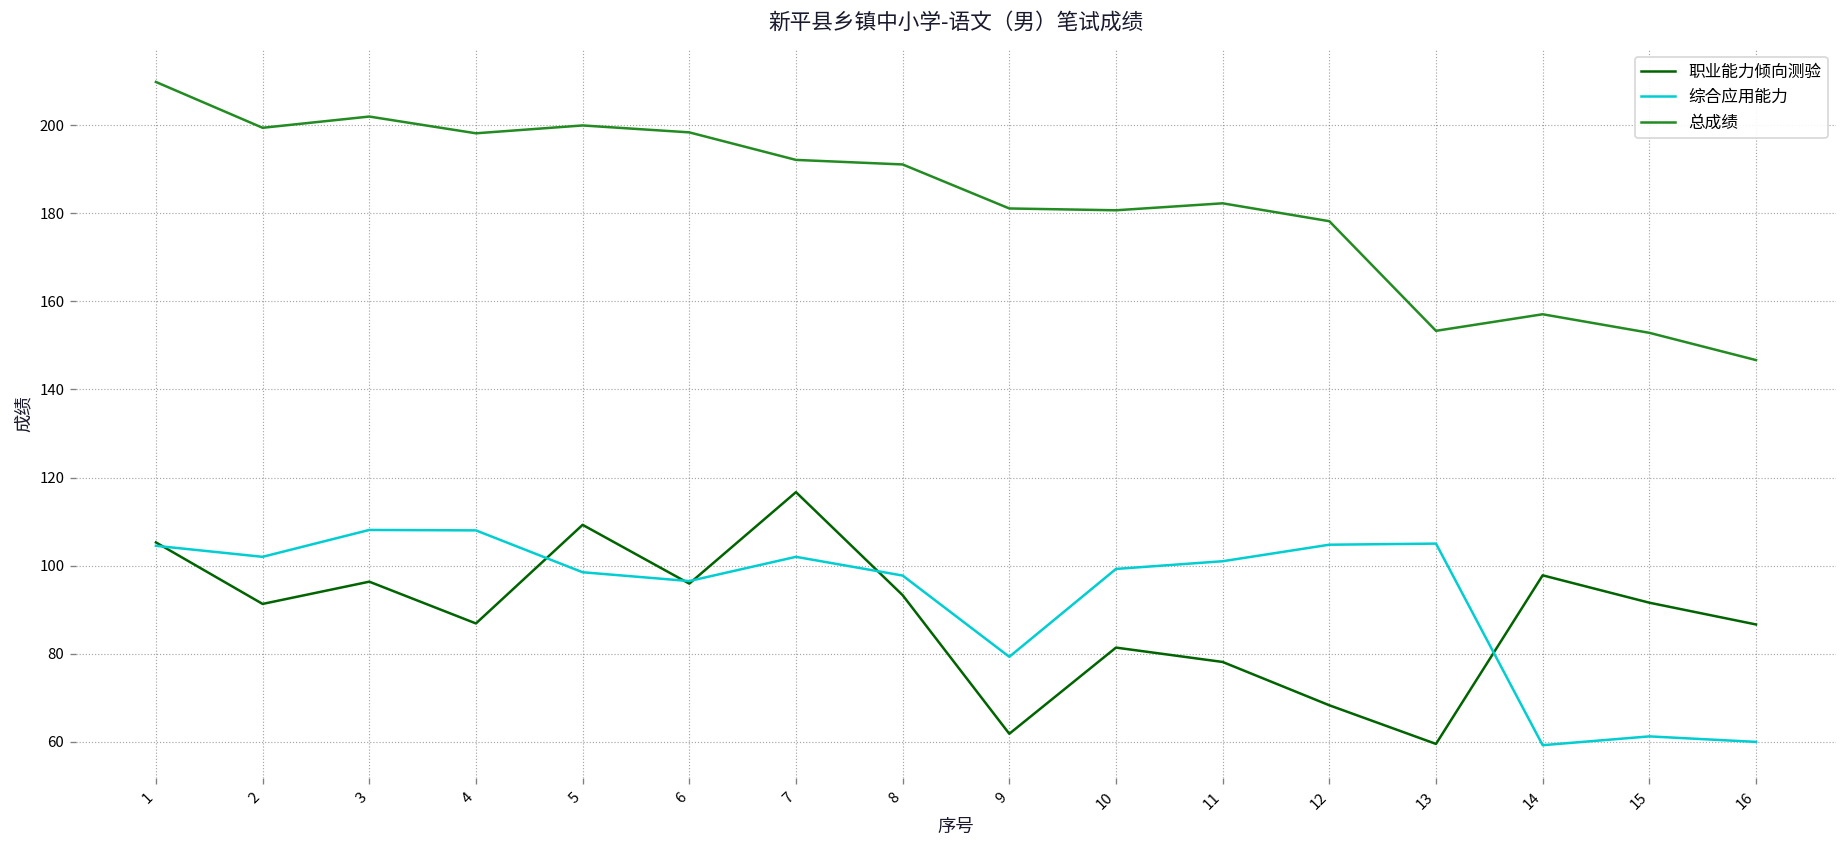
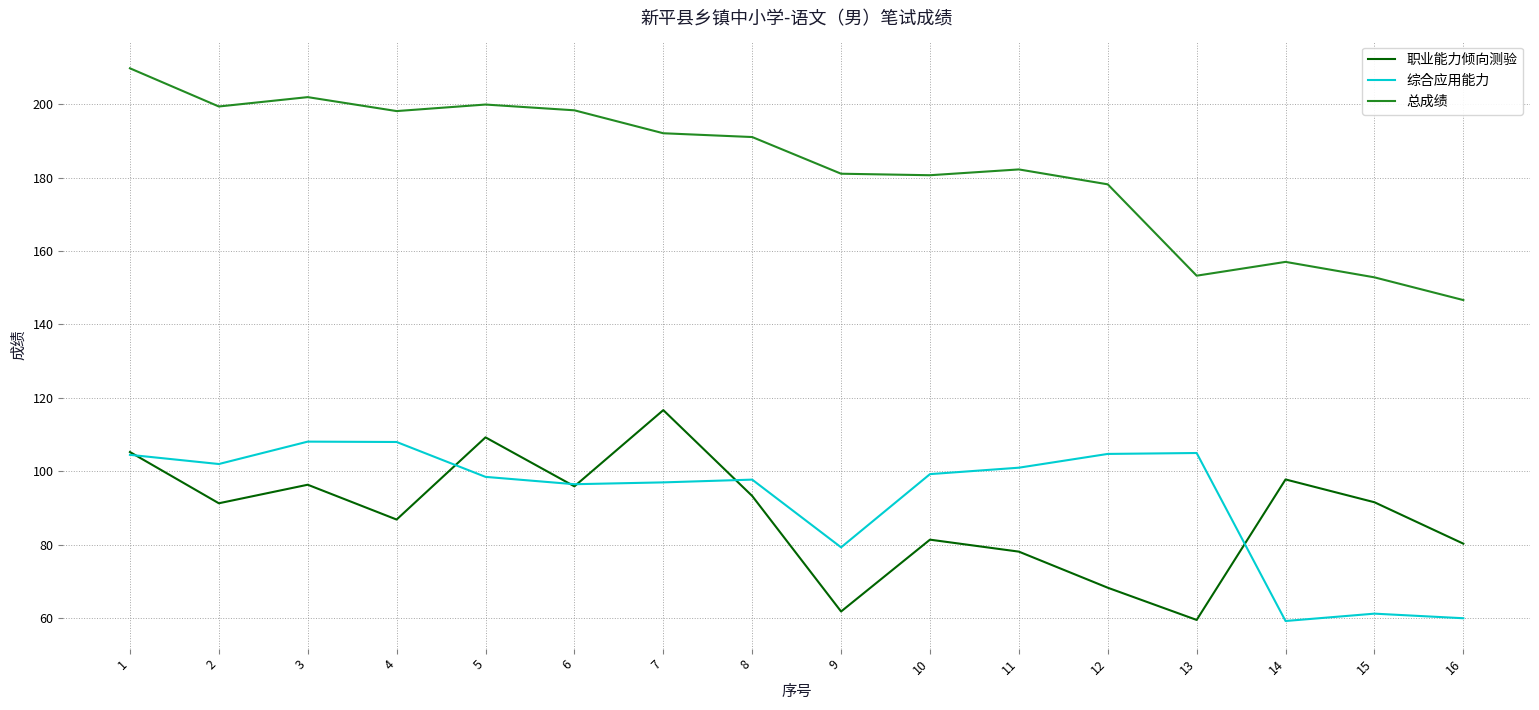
综合应用能力, 7: 102 -> 97
职业能力倾向测验, 16: 87 -> 80
